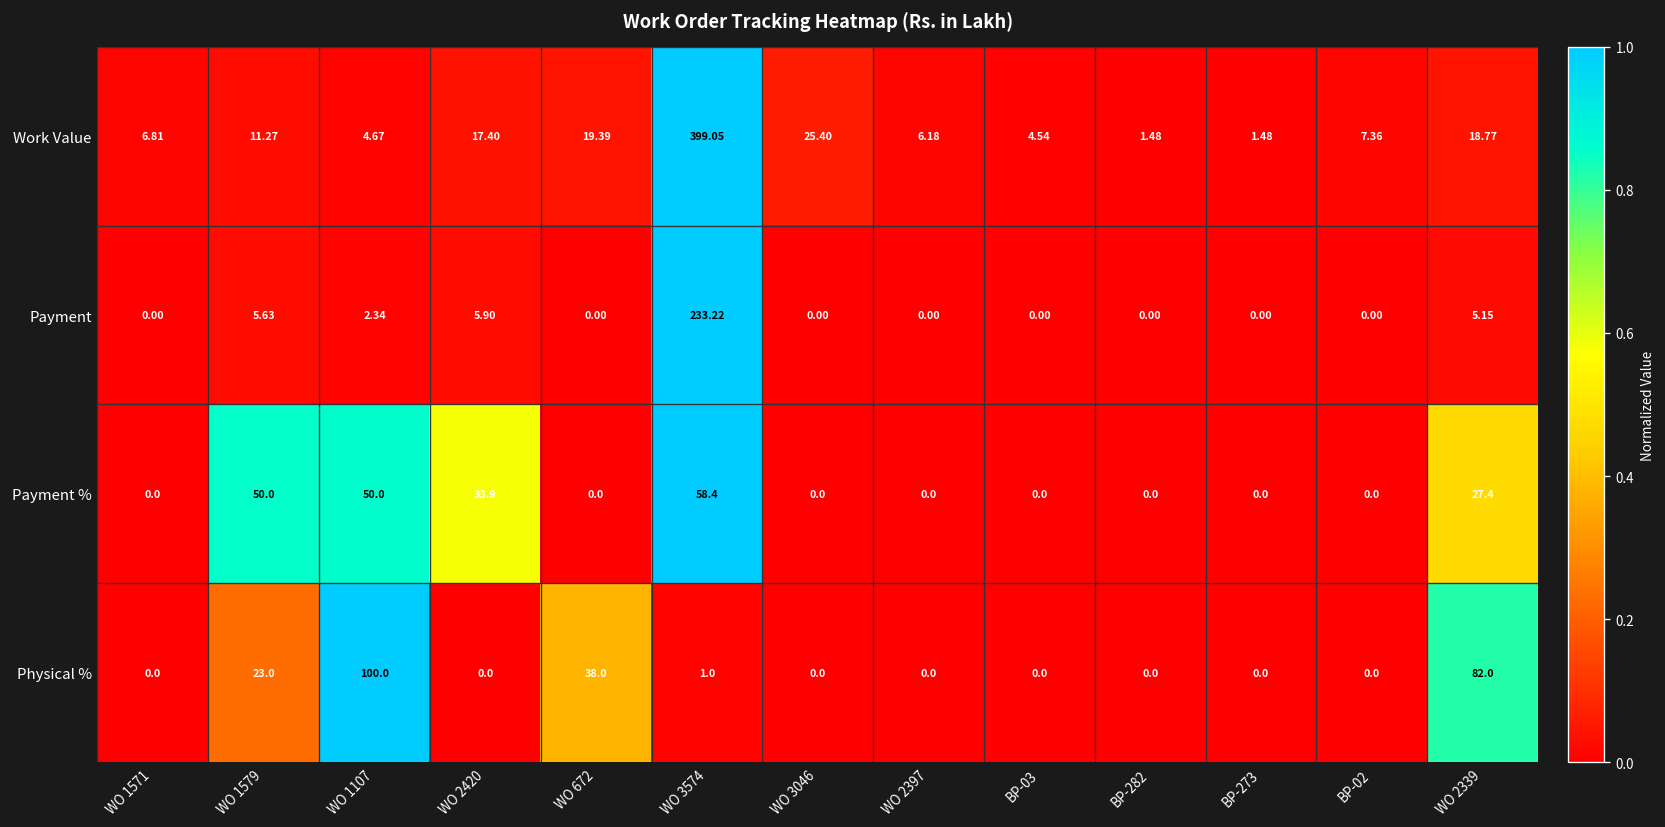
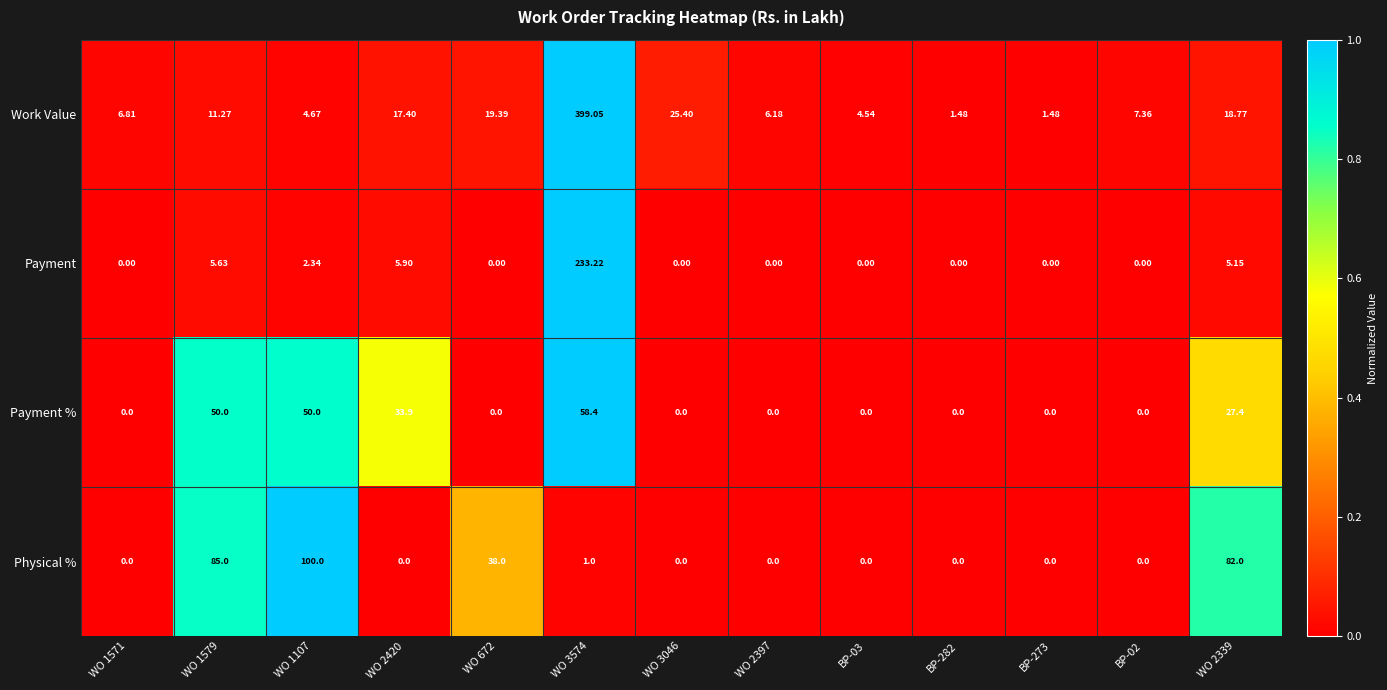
Physical %, WO 1579: 23.0 -> 85.0
